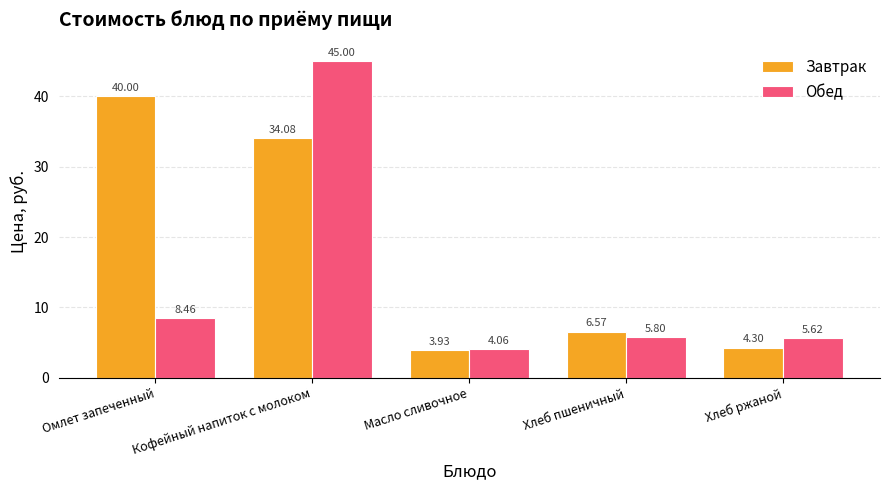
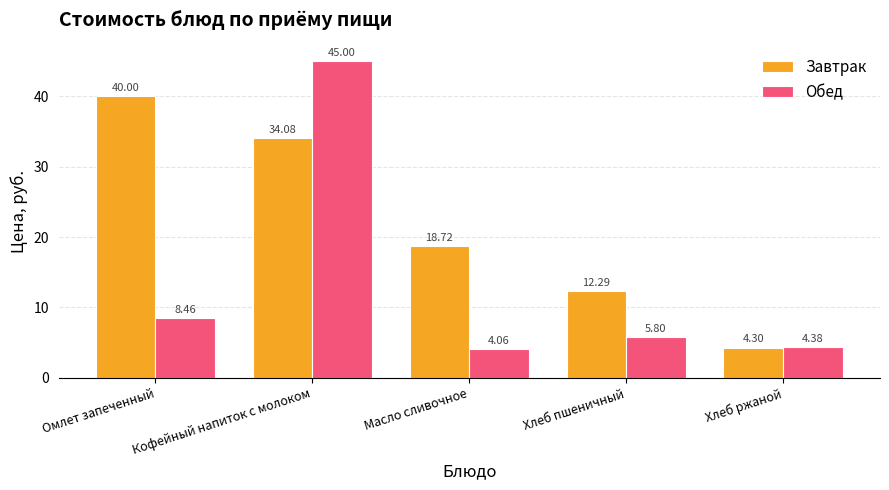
Завтрак, Масло сливочное: 3.93 -> 18.72
Завтрак, Хлеб пшеничный: 6.57 -> 12.29
Обед, Хлеб ржаной: 5.62 -> 4.38
